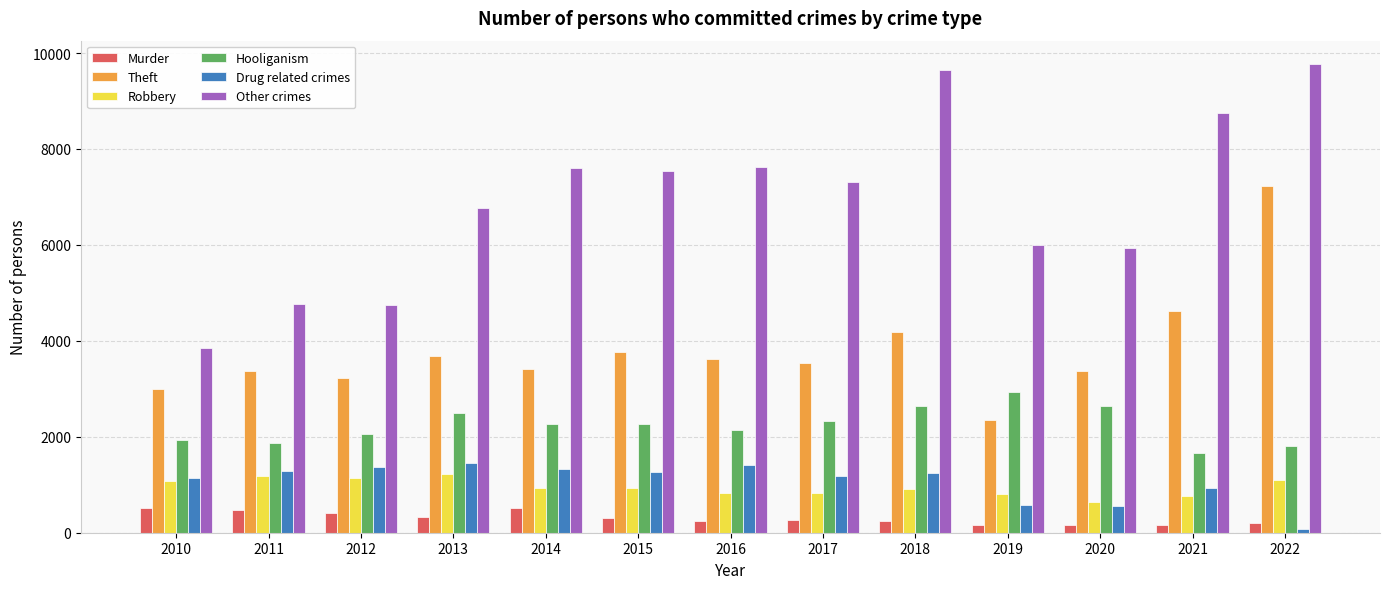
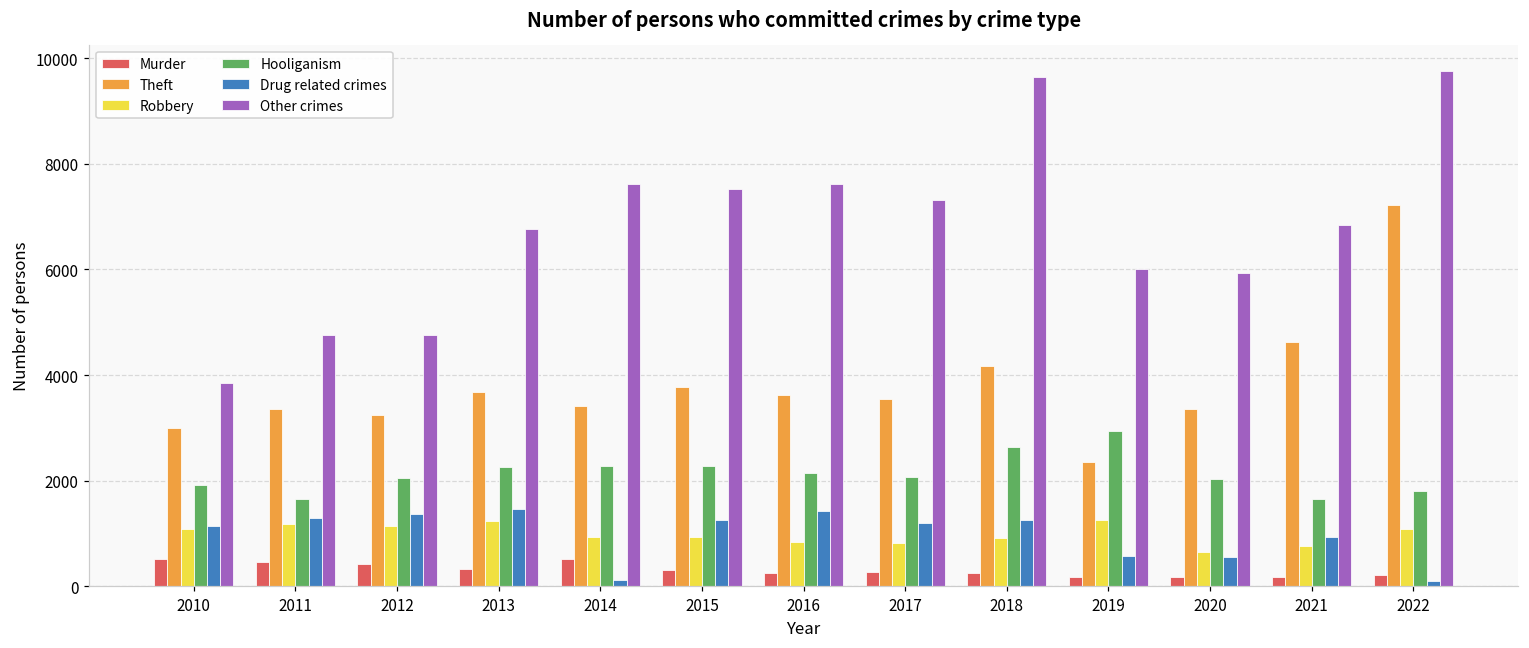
Hooliganism, 2011: 1900 -> 1600
Hooliganism, 2013: 2500 -> 2200
Drug related crimes, 2014: 1300 -> 100
Hooliganism, 2017: 2300 -> 2100
Robbery, 2019: 800 -> 1200
Hooliganism, 2020: 2600 -> 2000
Other crimes, 2021: 8800 -> 6800
